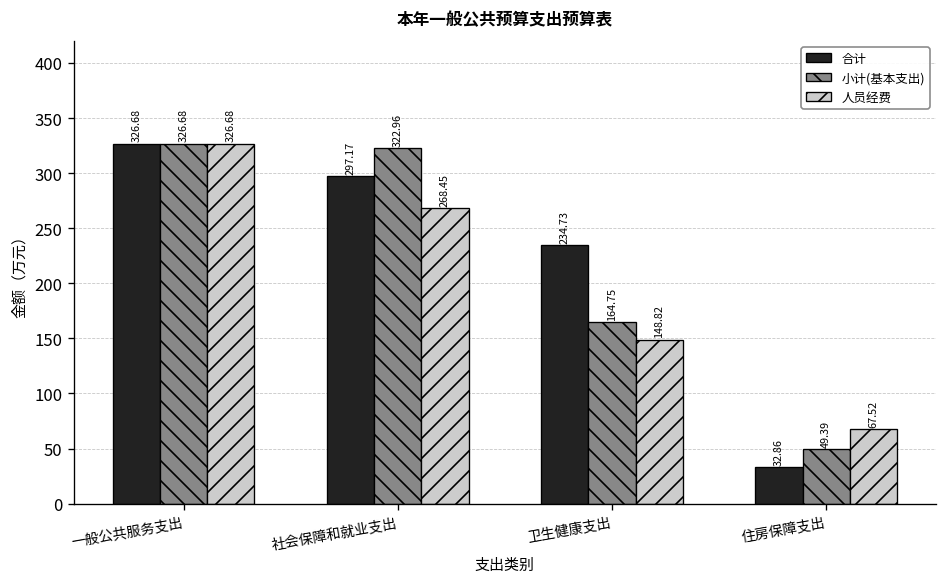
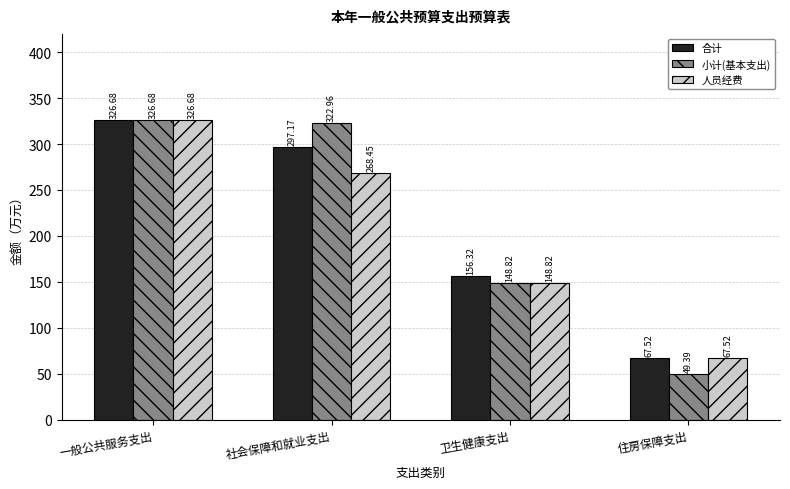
合计, 卫生健康支出: 234.73 -> 156.32
小计(基本支出), 卫生健康支出: 164.75 -> 148.82
合计, 住房保障支出: 32.86 -> 67.52
